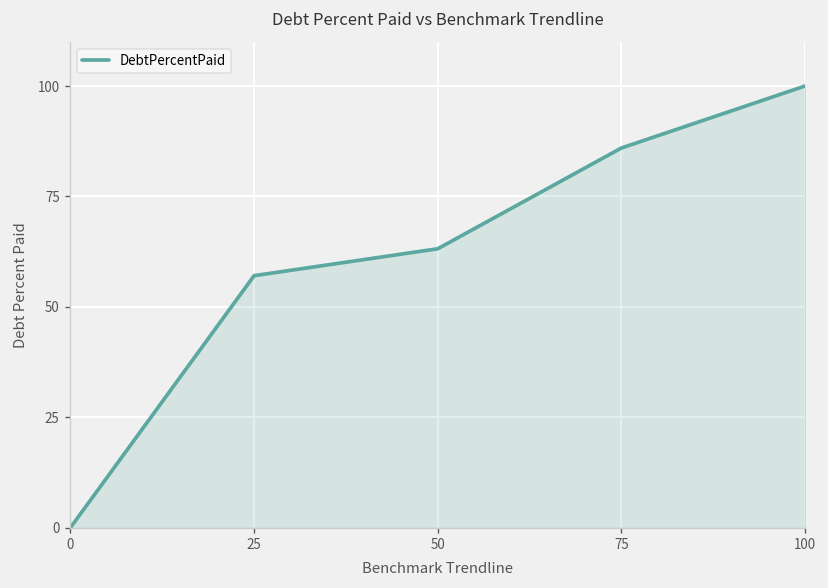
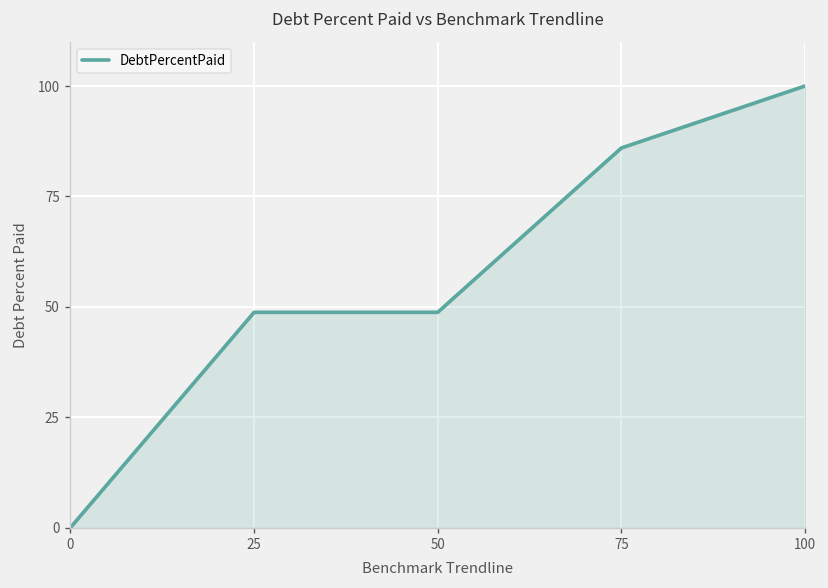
25: 57 -> 49
50: 63 -> 49
